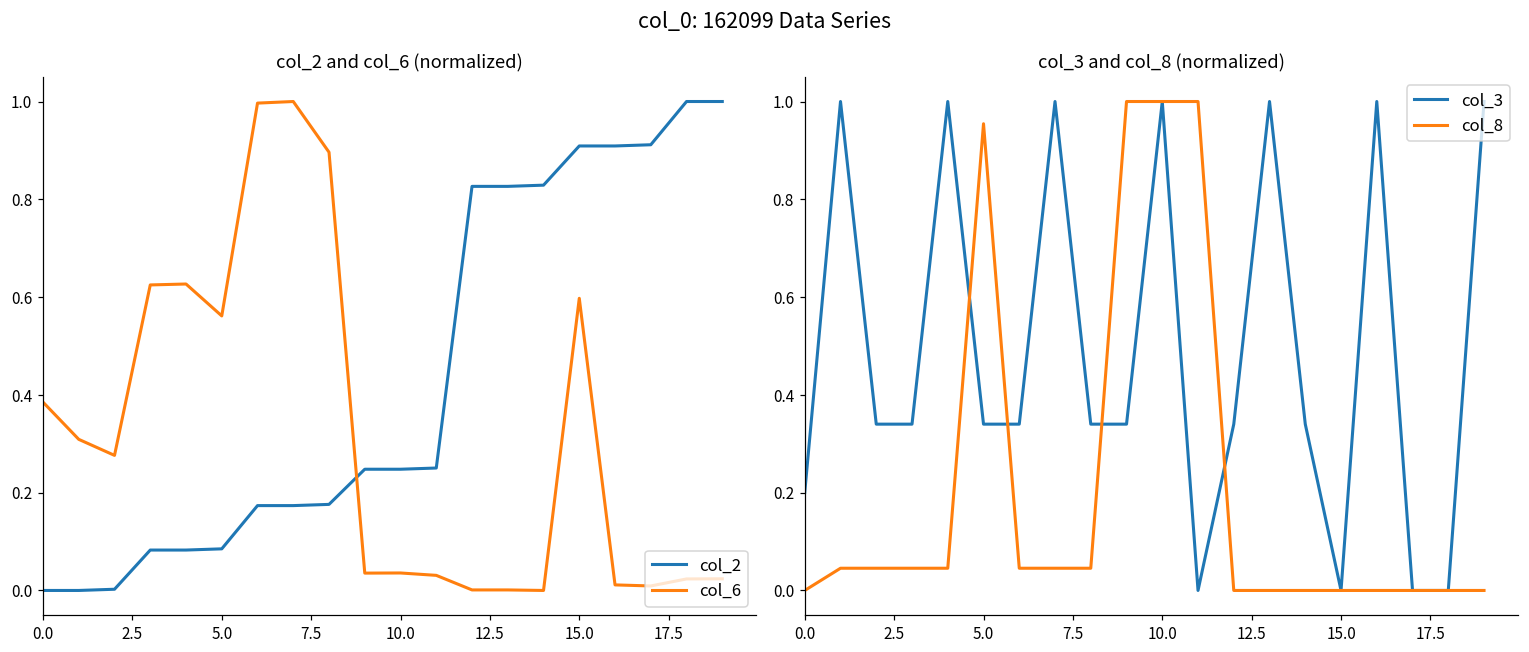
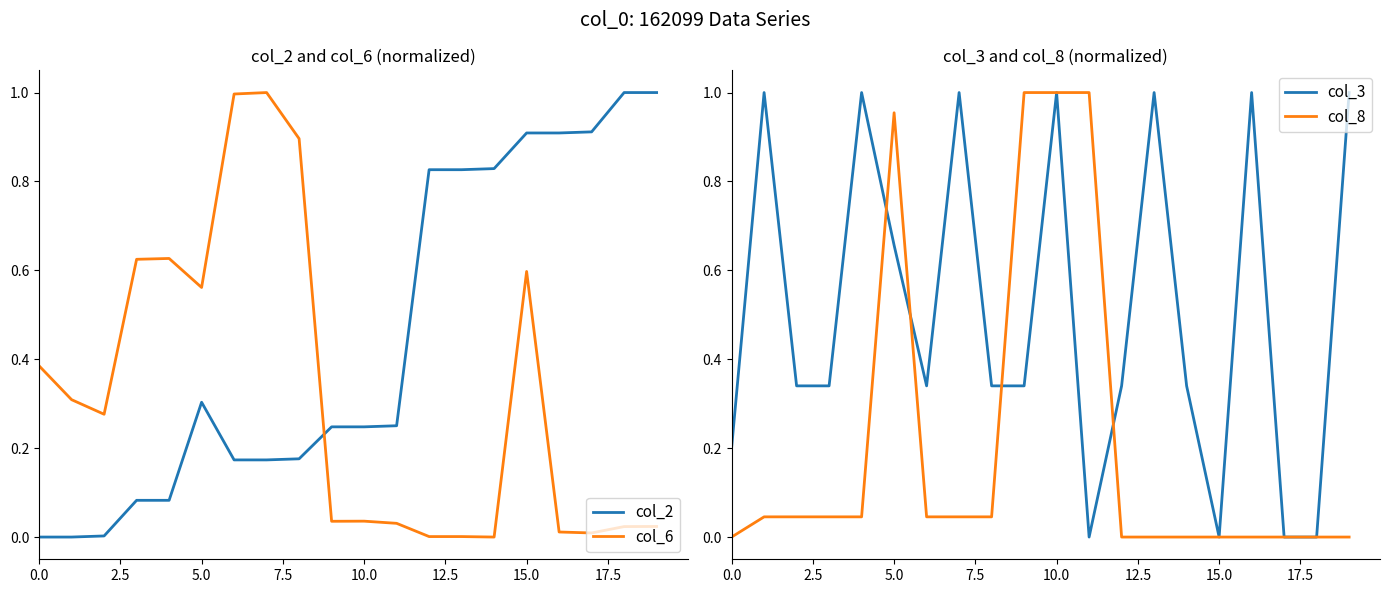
col_2 and col_6 (normalized), col_2, 5.0: 0.09 -> 0.30
col_3 and col_8 (normalized), col_3, 5.0: 0.34 -> 0.66
